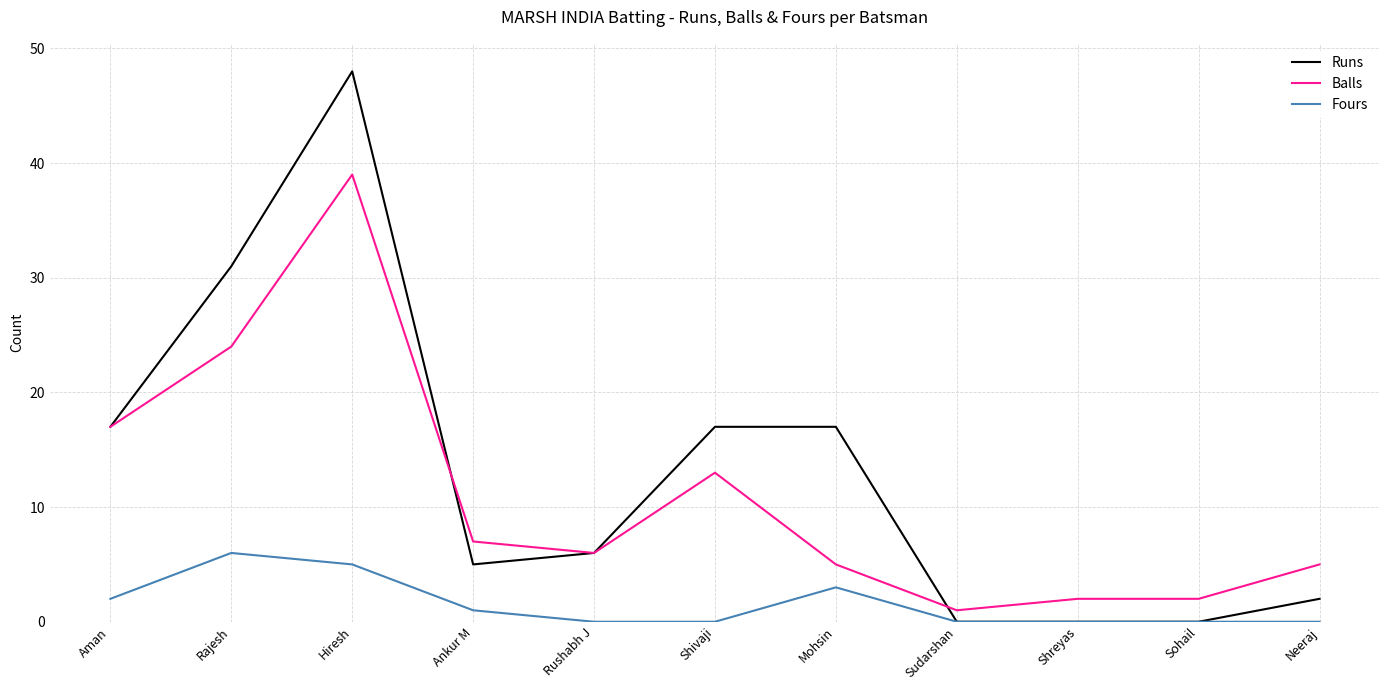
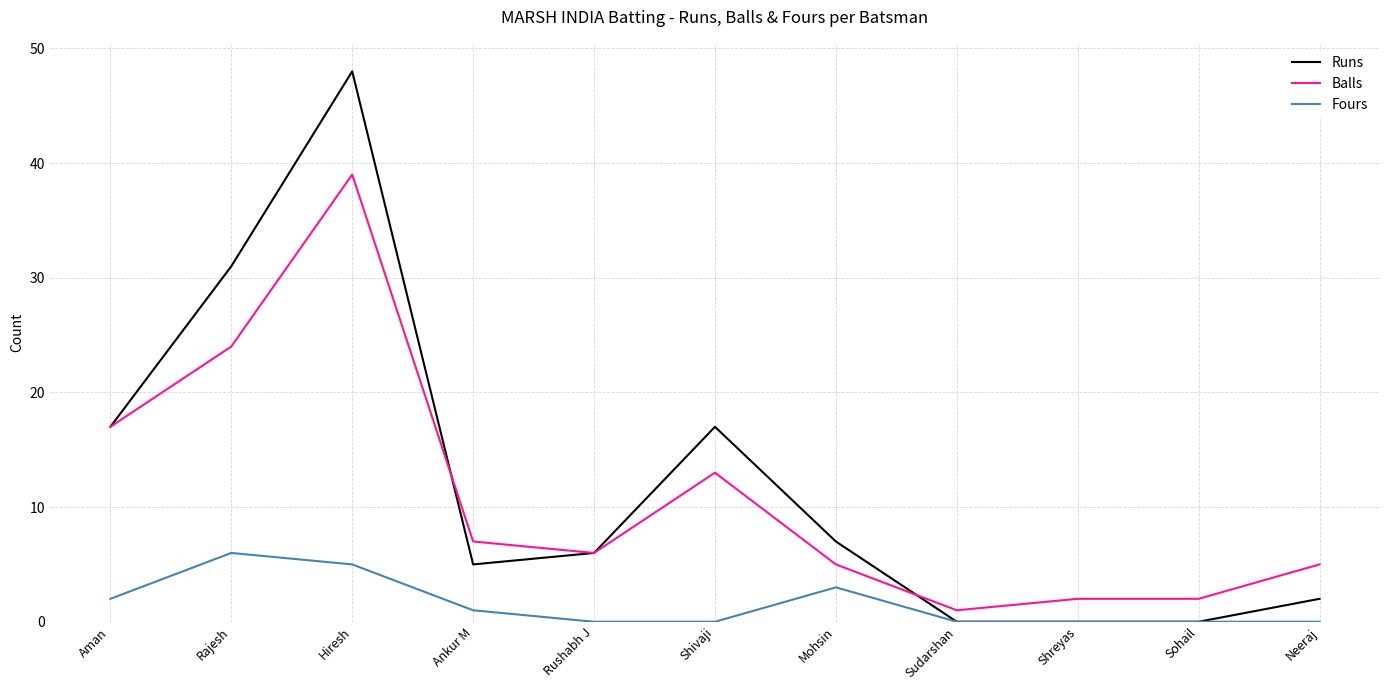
Runs, Mohsin: 17 -> 7
